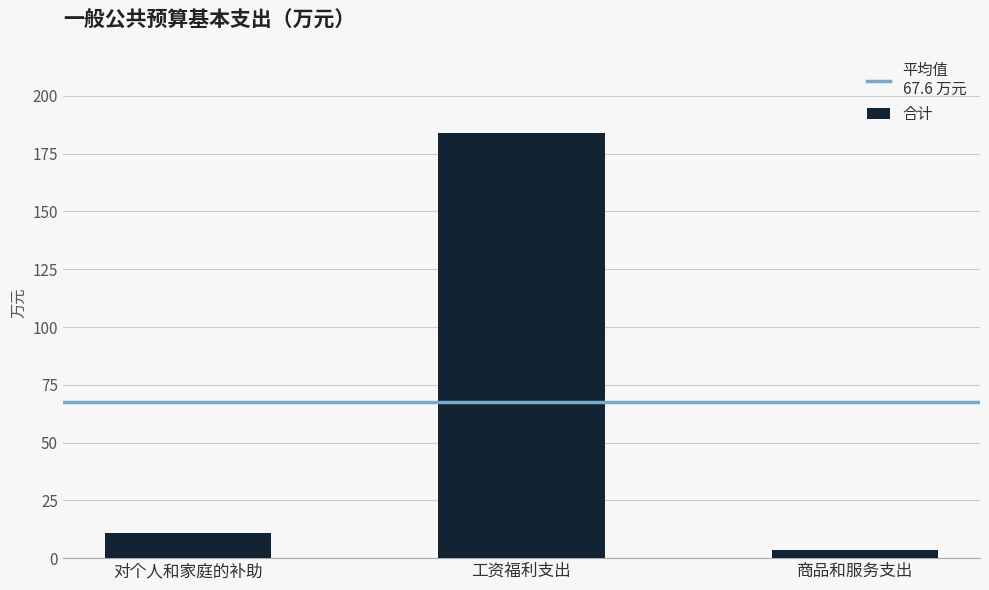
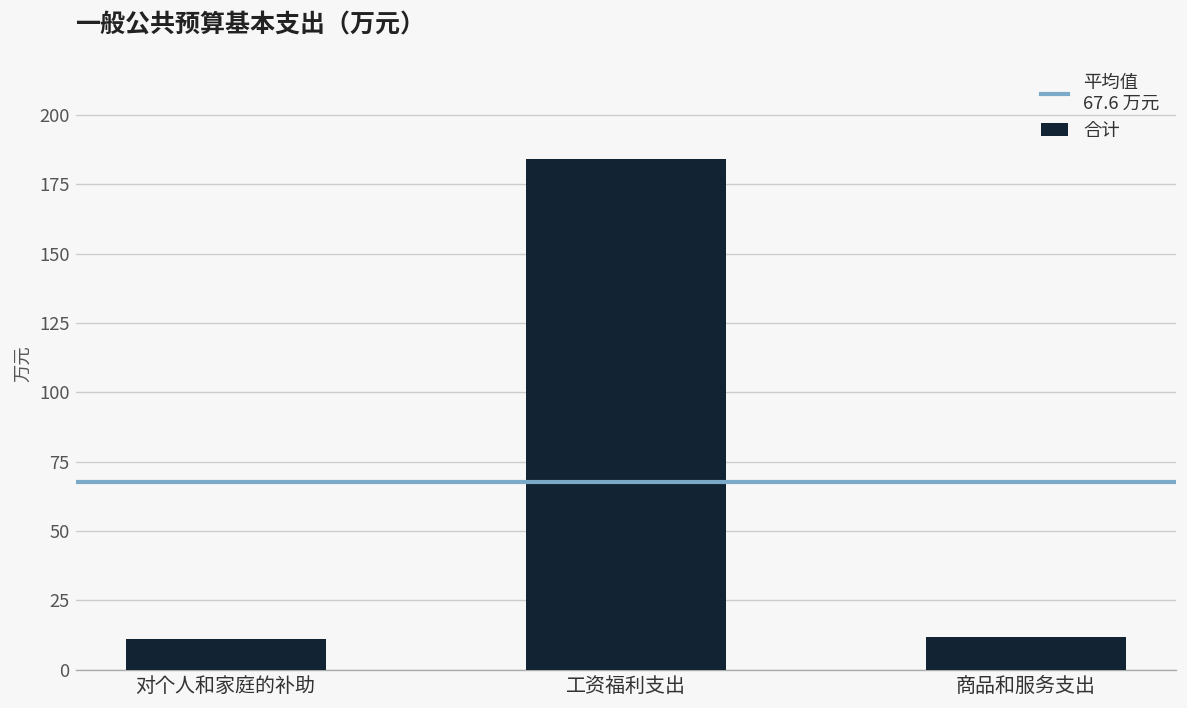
商品和服务支出: 3 -> 12
